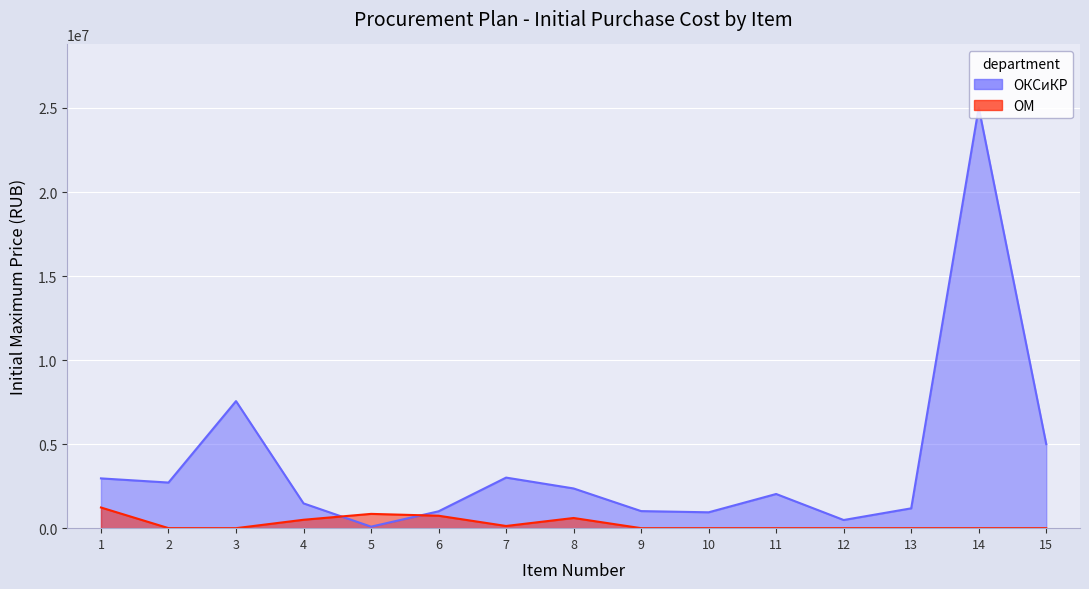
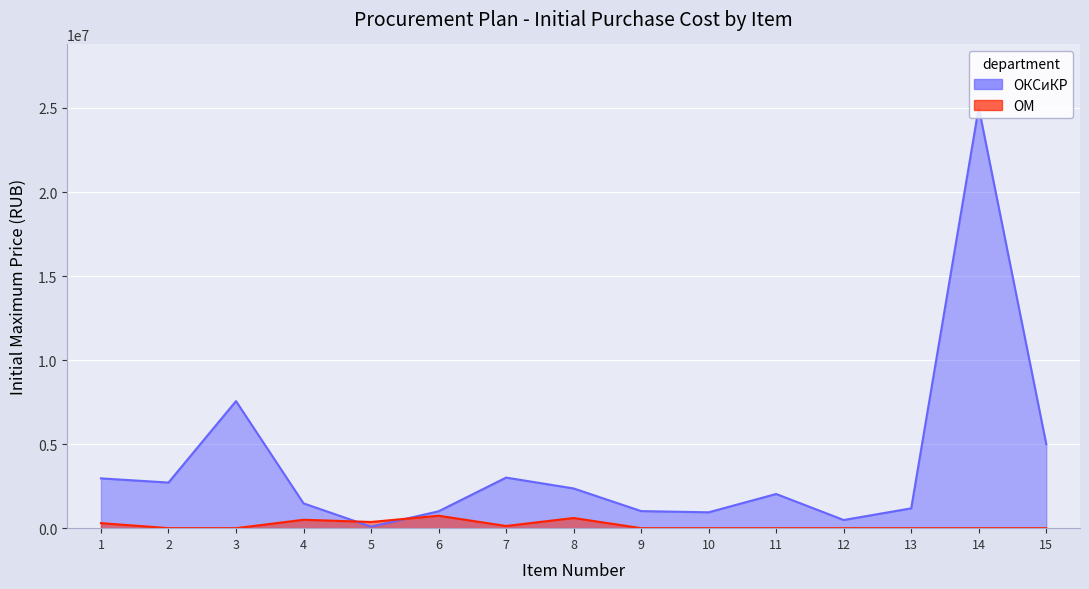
ОМ, 1: 1200000 -> 300000
ОМ, 5: 900000 -> 400000
